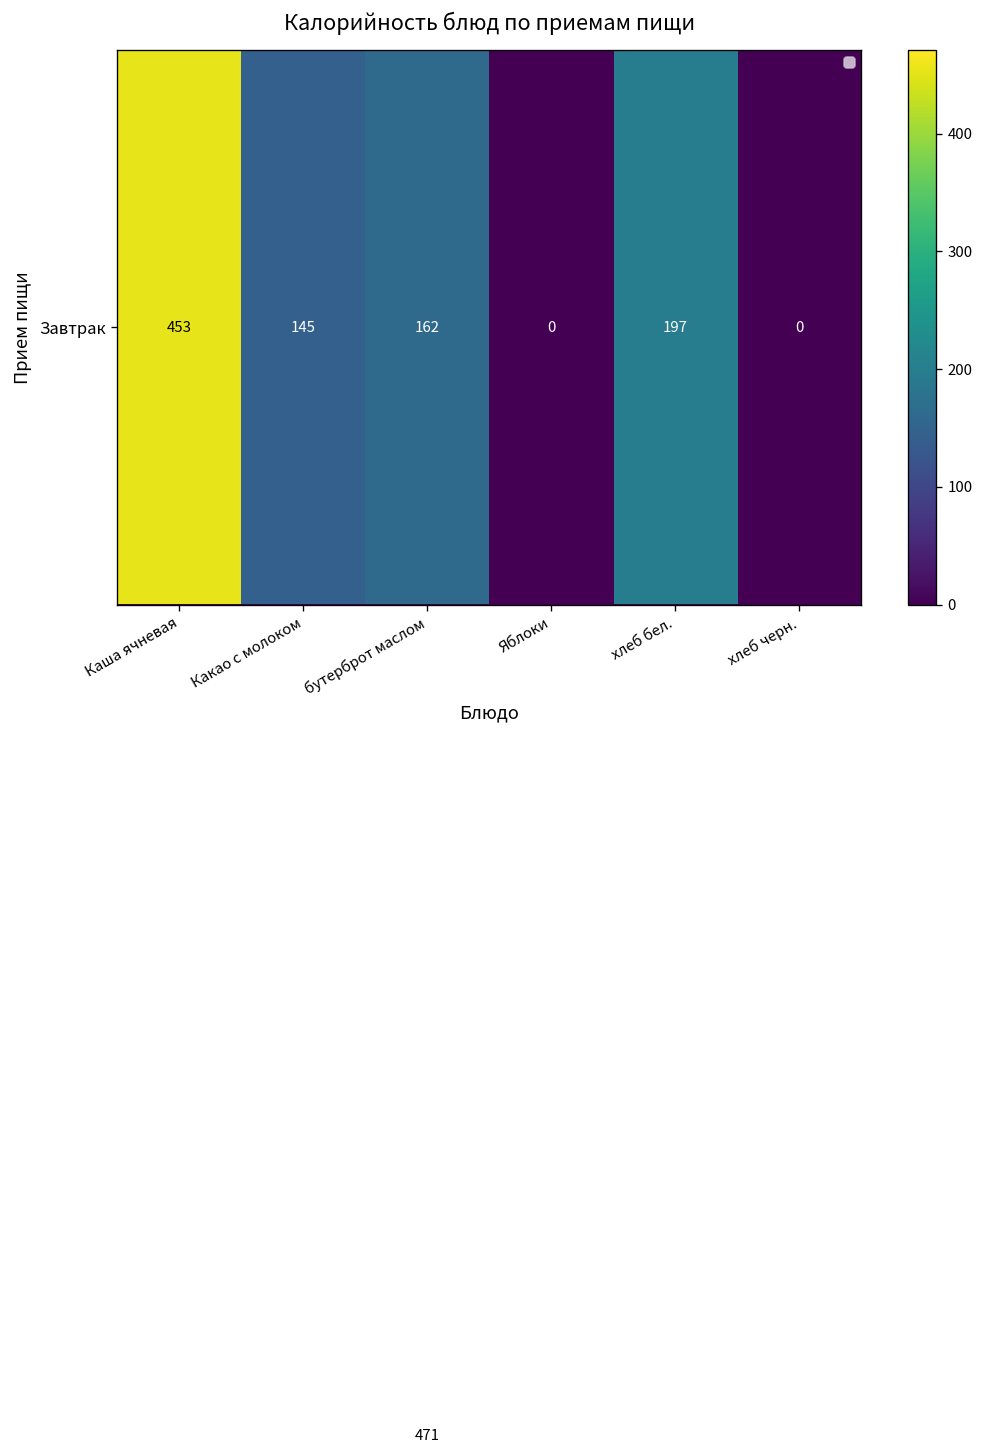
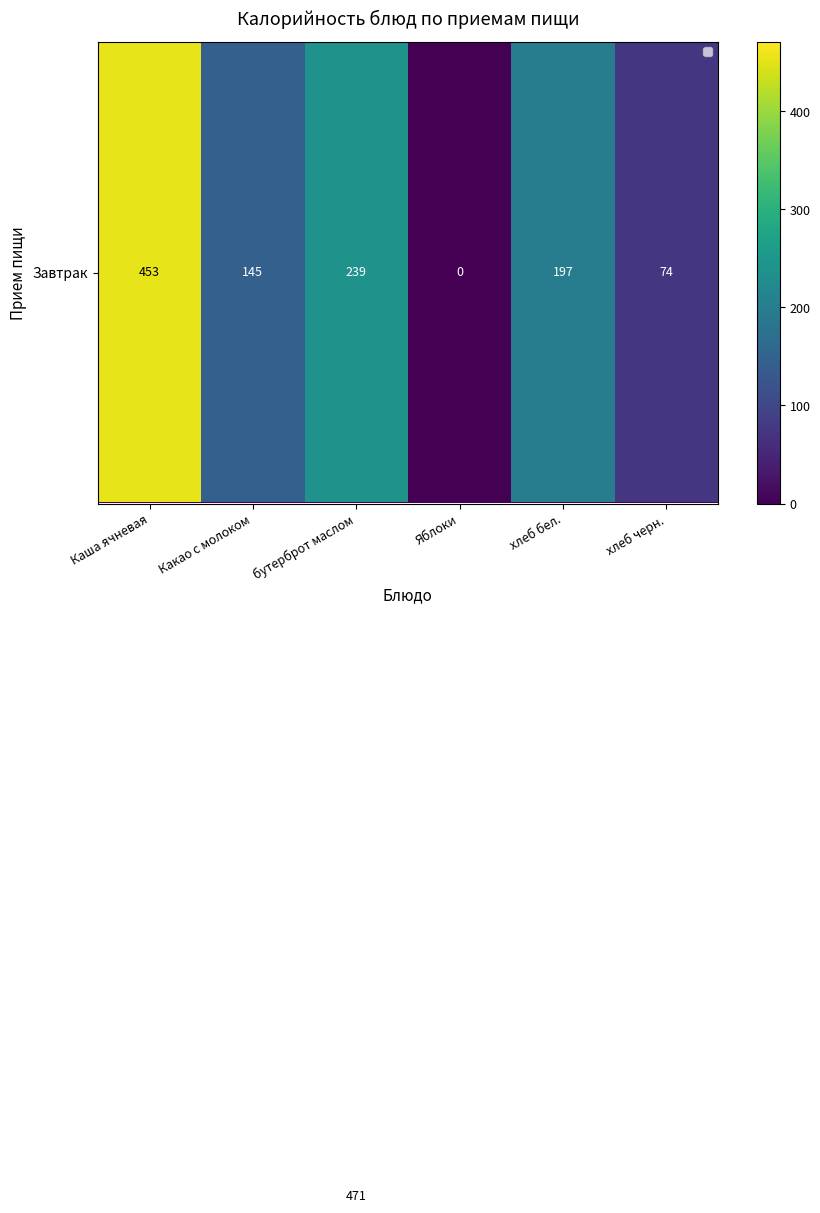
Завтрак, бутерброт маслом: 162 -> 239
Завтрак, хлеб черн.: 0 -> 74
